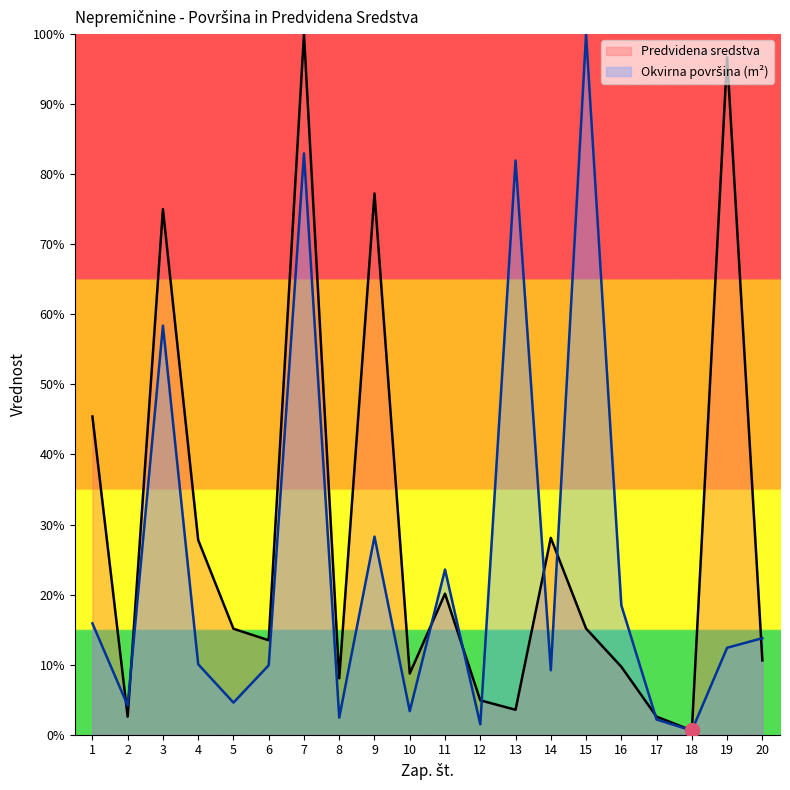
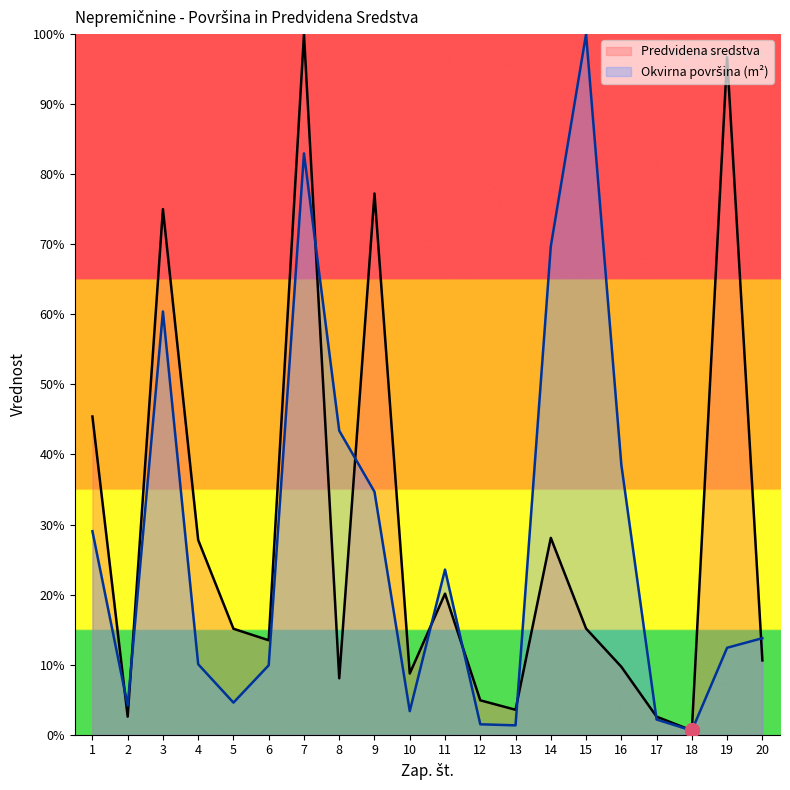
Okvirna površina (m²), 1: 16% -> 29%
Okvirna površina (m²), 3: 58% -> 60%
Okvirna površina (m²), 8: 2% -> 43%
Okvirna površina (m²), 9: 28% -> 35%
Okvirna površina (m²), 13: 82% -> 1%
Okvirna površina (m²), 14: 9% -> 70%
Okvirna površina (m²), 16: 18% -> 39%
